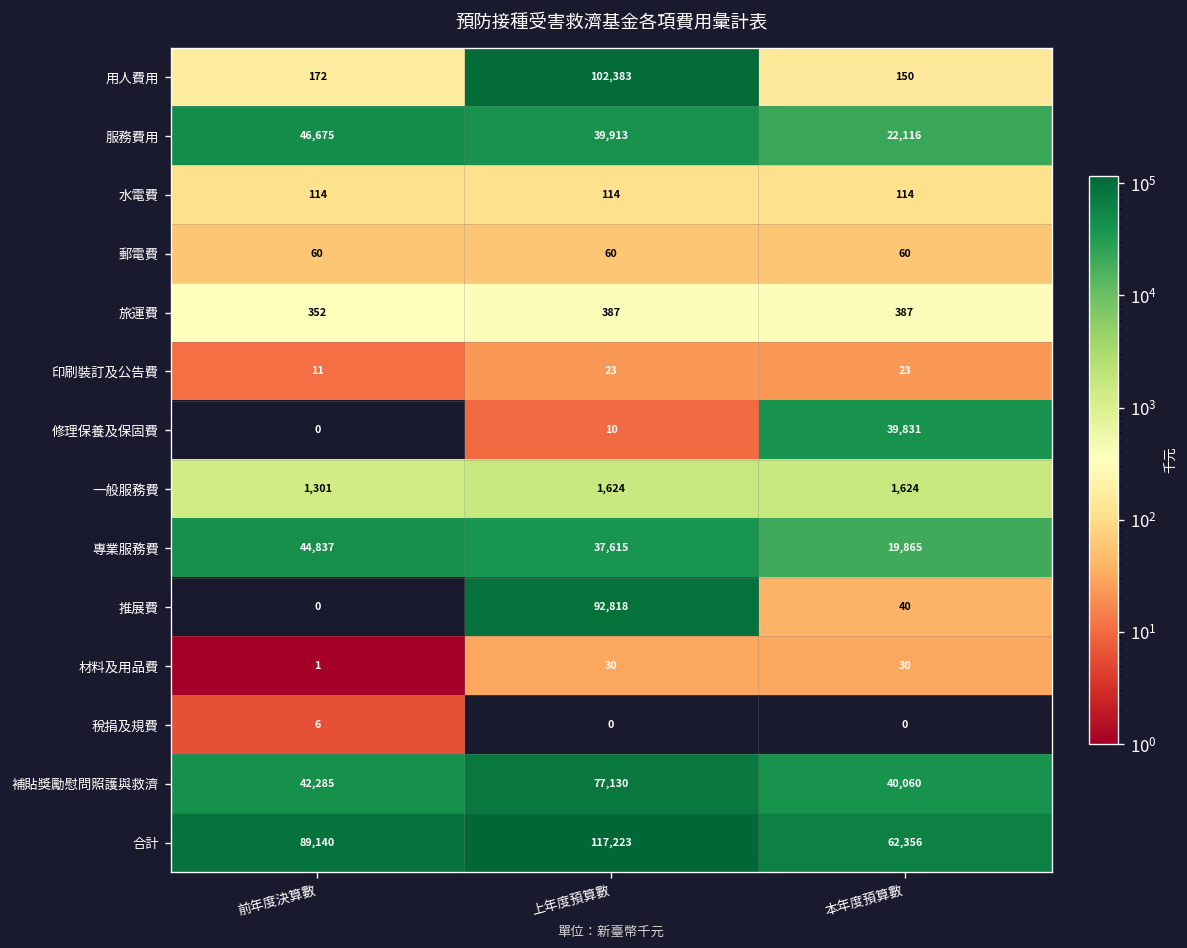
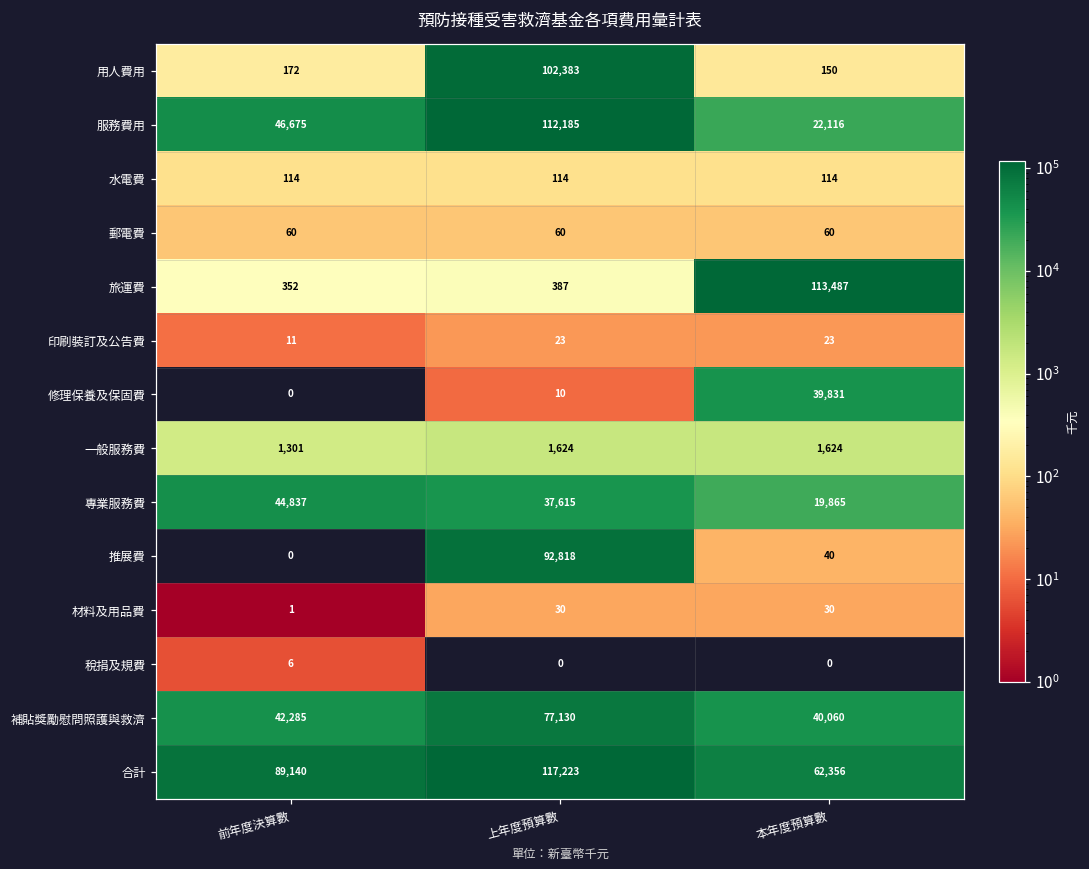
服務費用, 上年度預算數: 39,913 -> 112,185
旅運費, 本年度預算數: 387 -> 113,487
